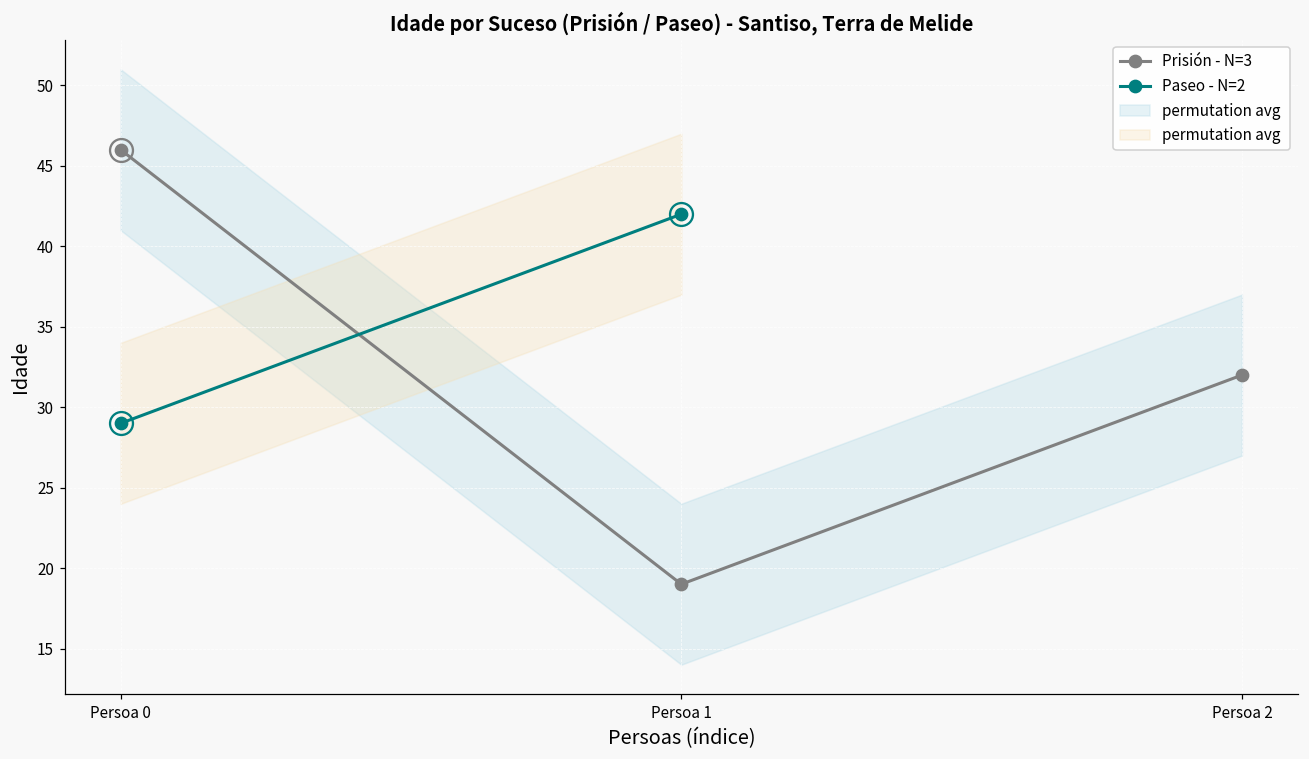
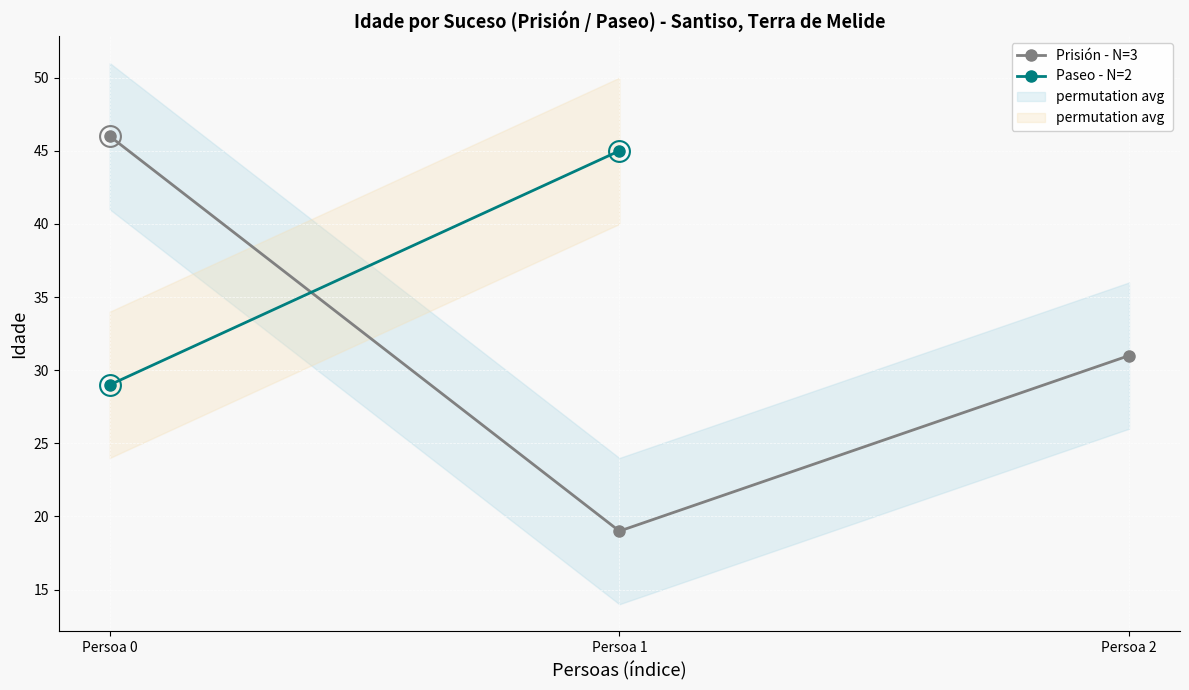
Paseo - N=2, Persoa 1: 42 -> 45
Prisión - N=3, Persoa 2: 32 -> 31
